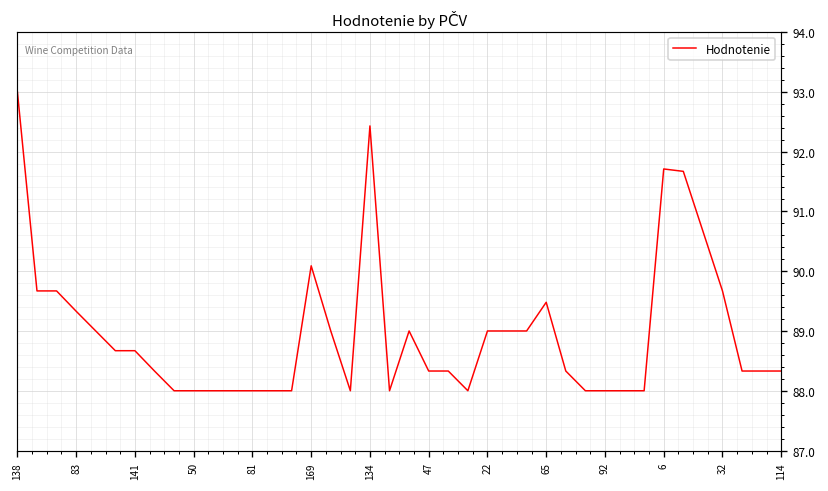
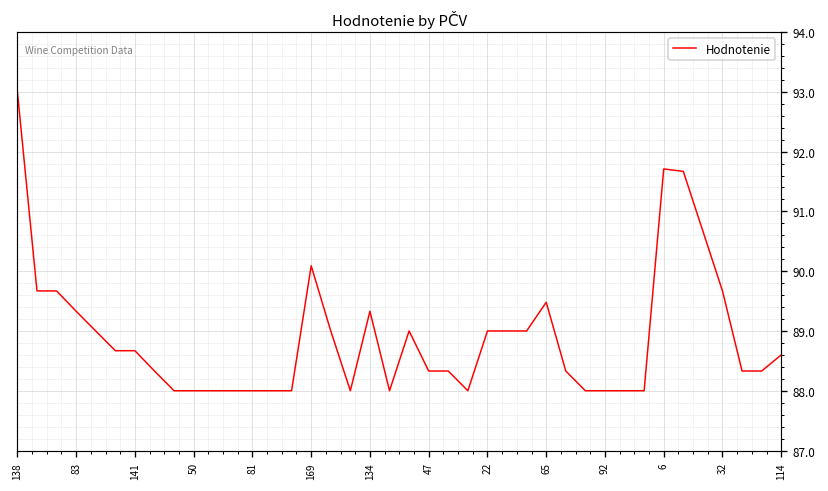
134: 92.4 -> 89.3
114: 88.3 -> 88.6
